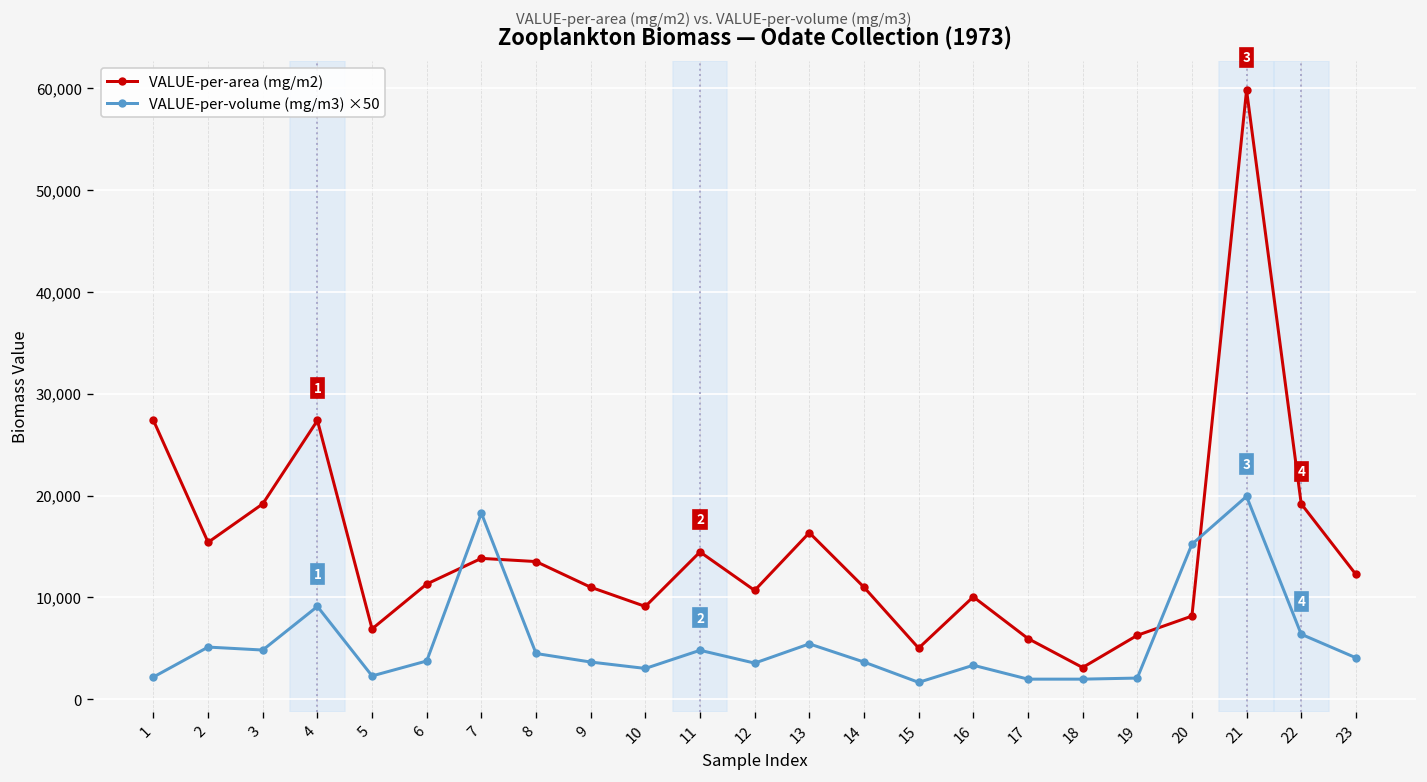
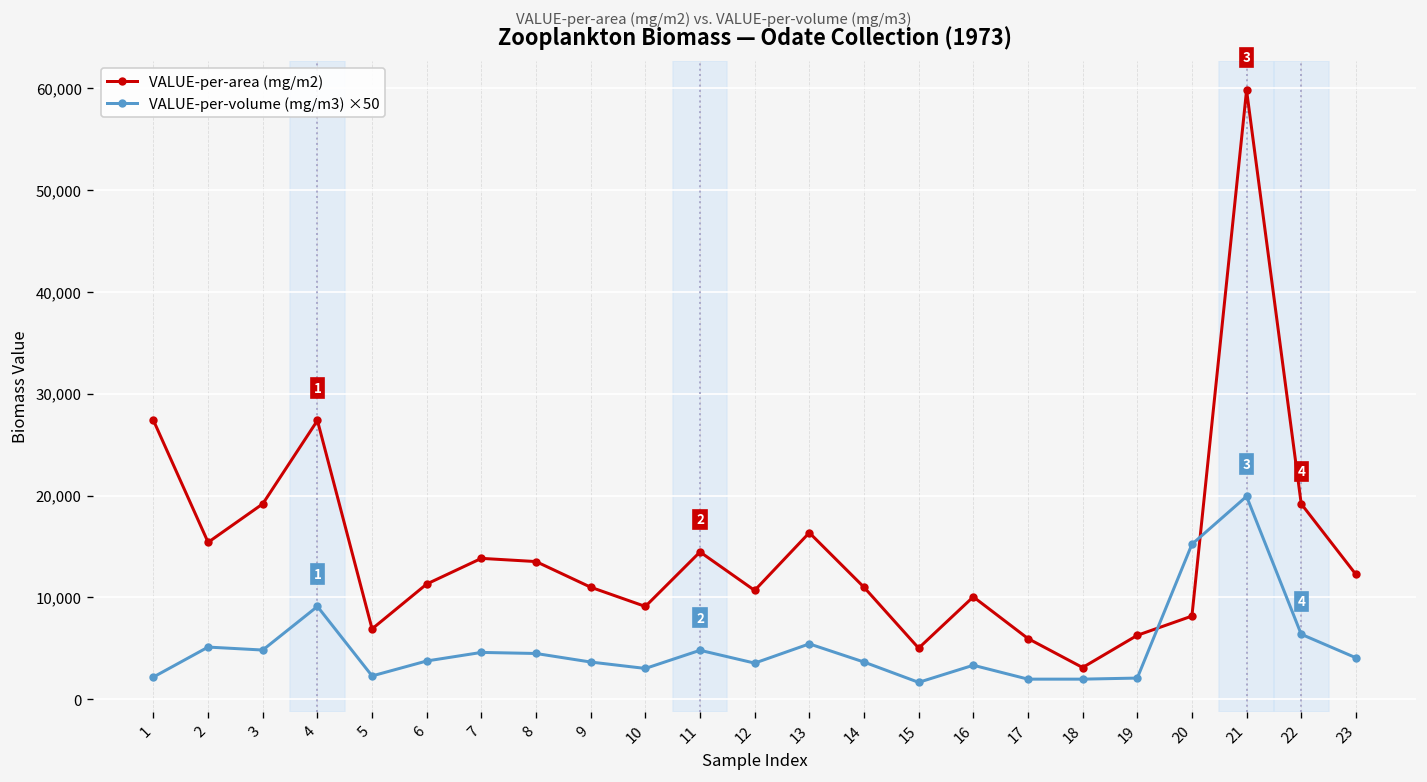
VALUE-per-volume (mg/m3) ×50, 7: 18,000 -> 5,000
